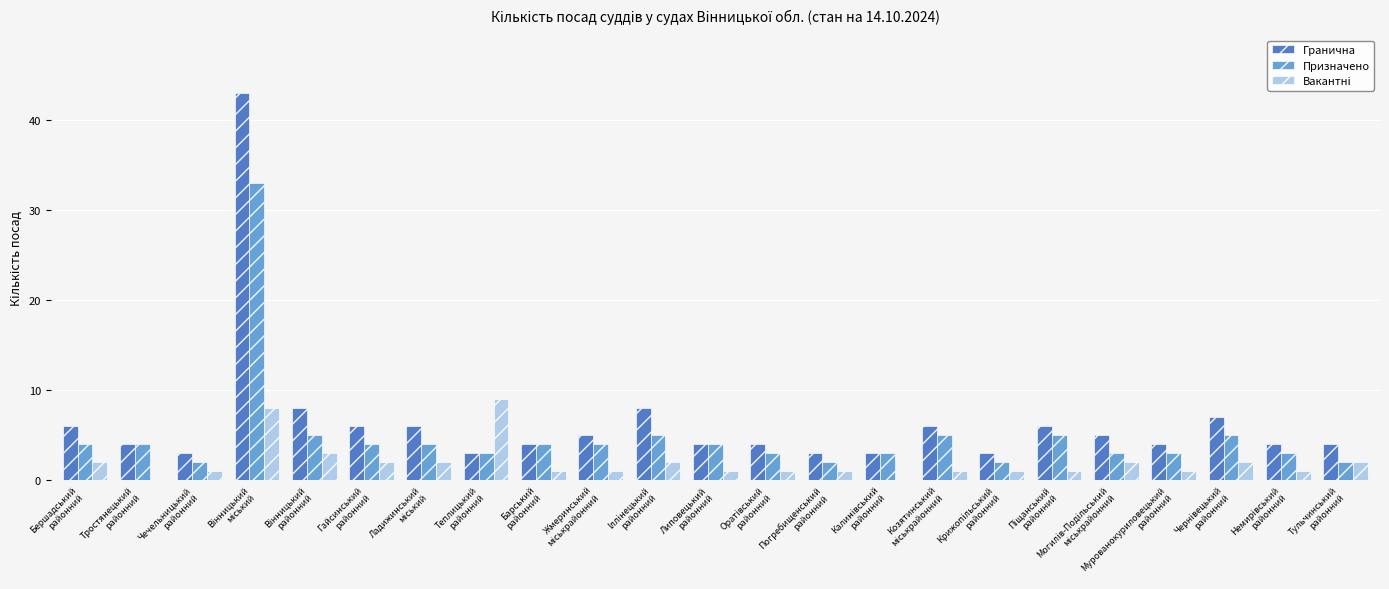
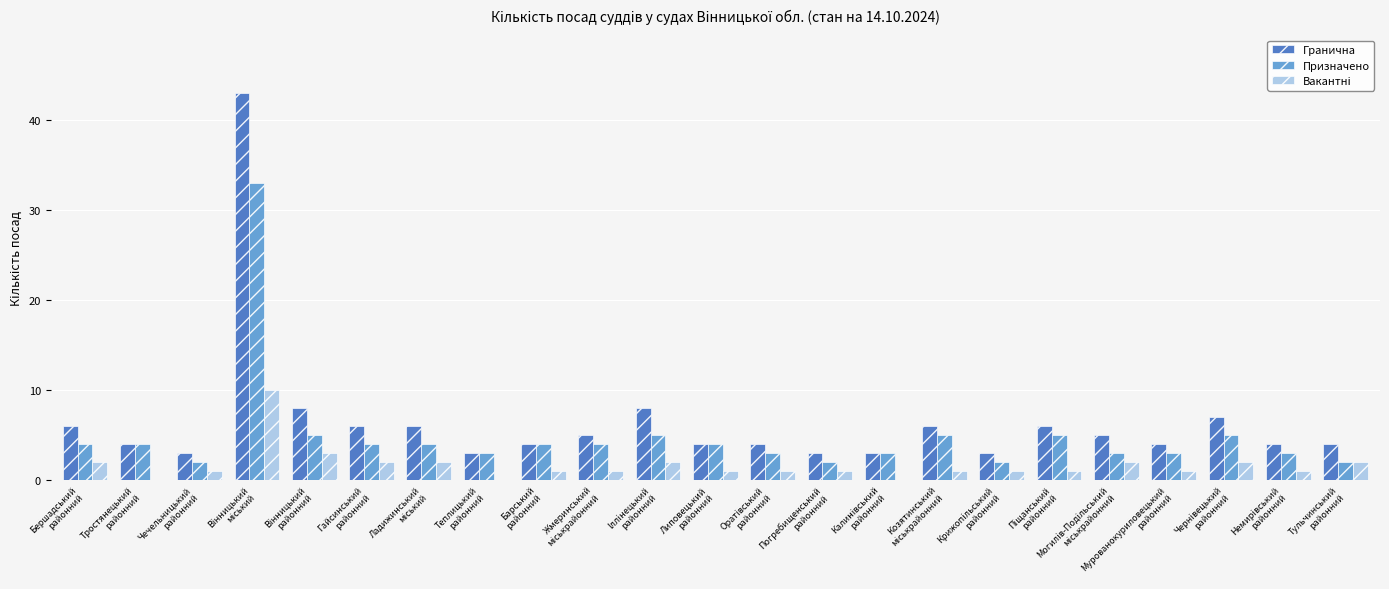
Вакантні, Вінницький міський: 8 -> 10
Вакантні, Теплицький районний: 9 -> 0
